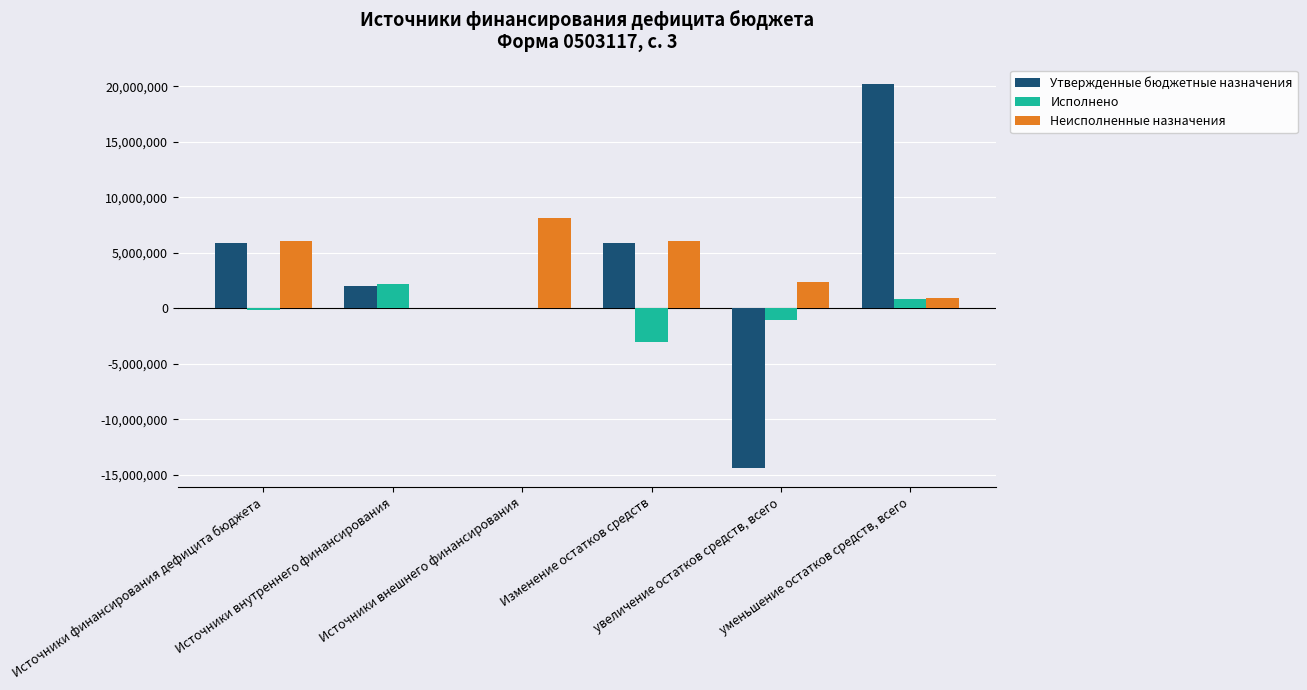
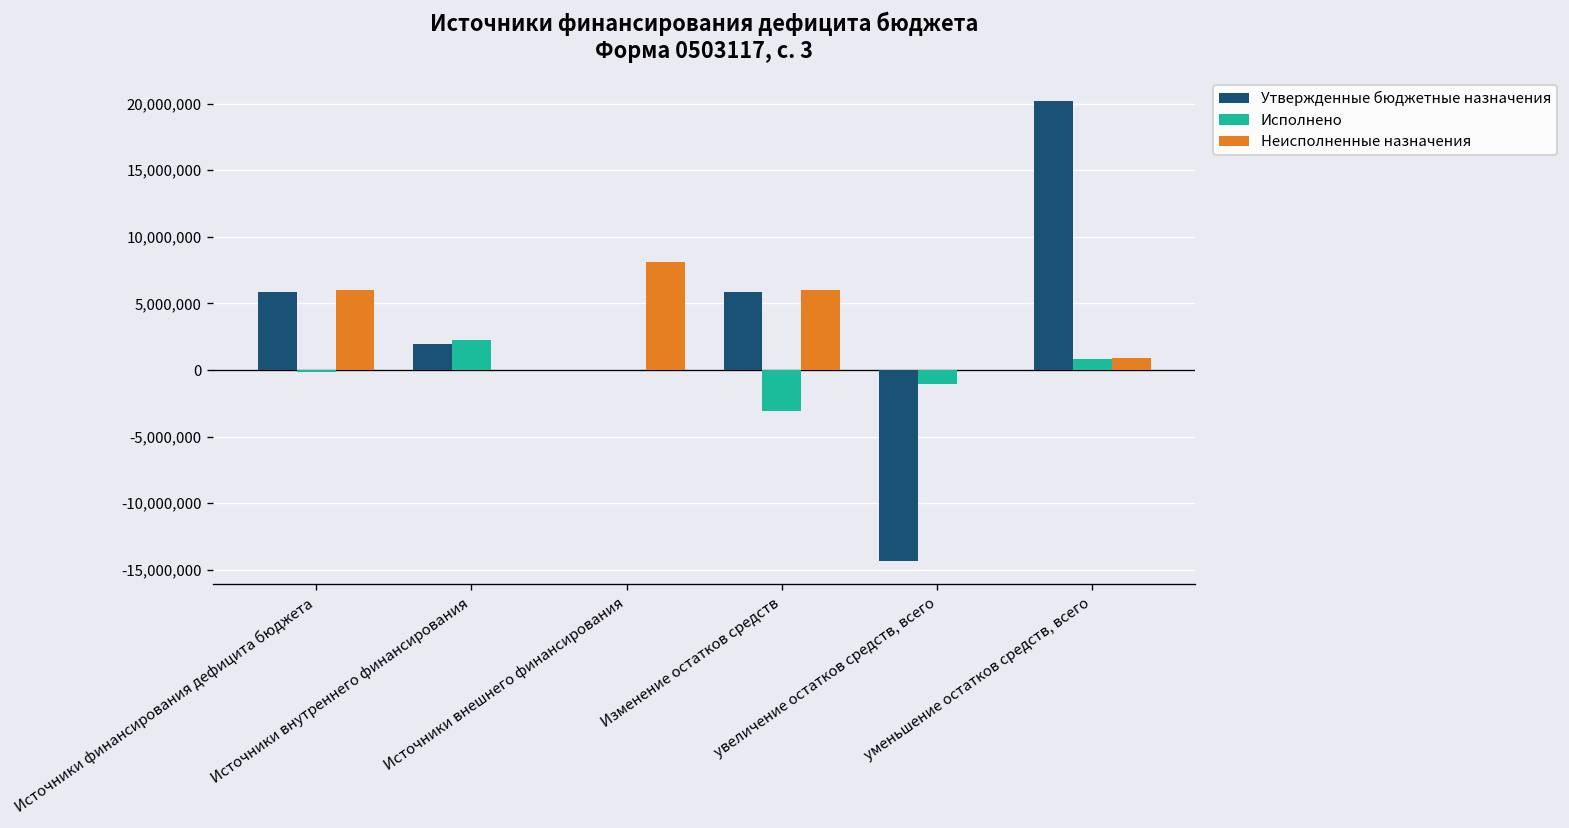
Неисполненные назначения, увеличение остатков средств, всего: 2,400,000 -> 0
